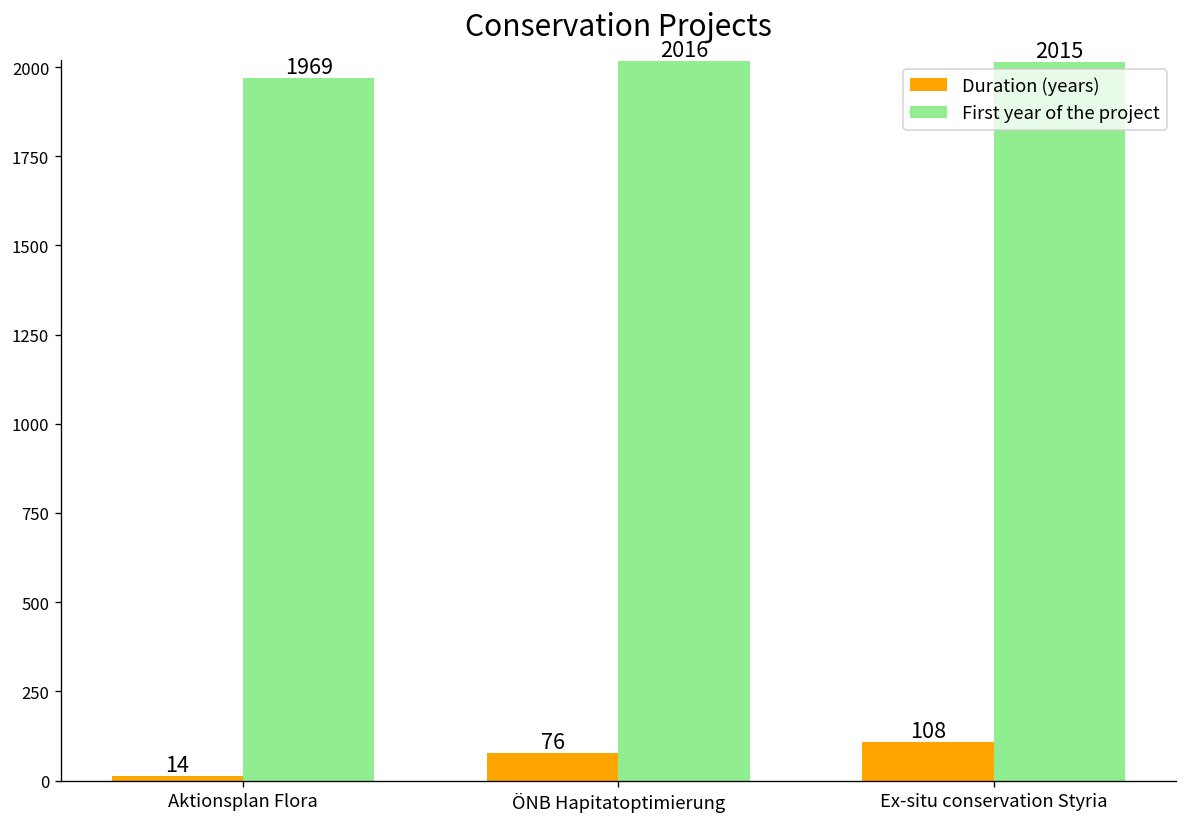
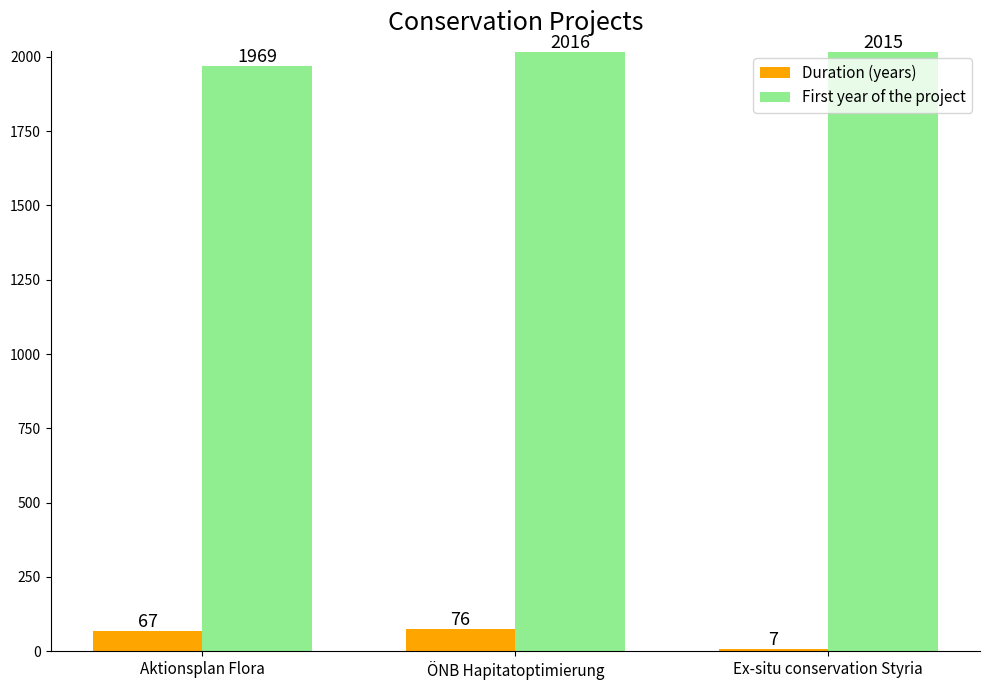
Duration (years), Aktionsplan Flora: 14 -> 67
Duration (years), Ex-situ conservation Styria: 108 -> 7
